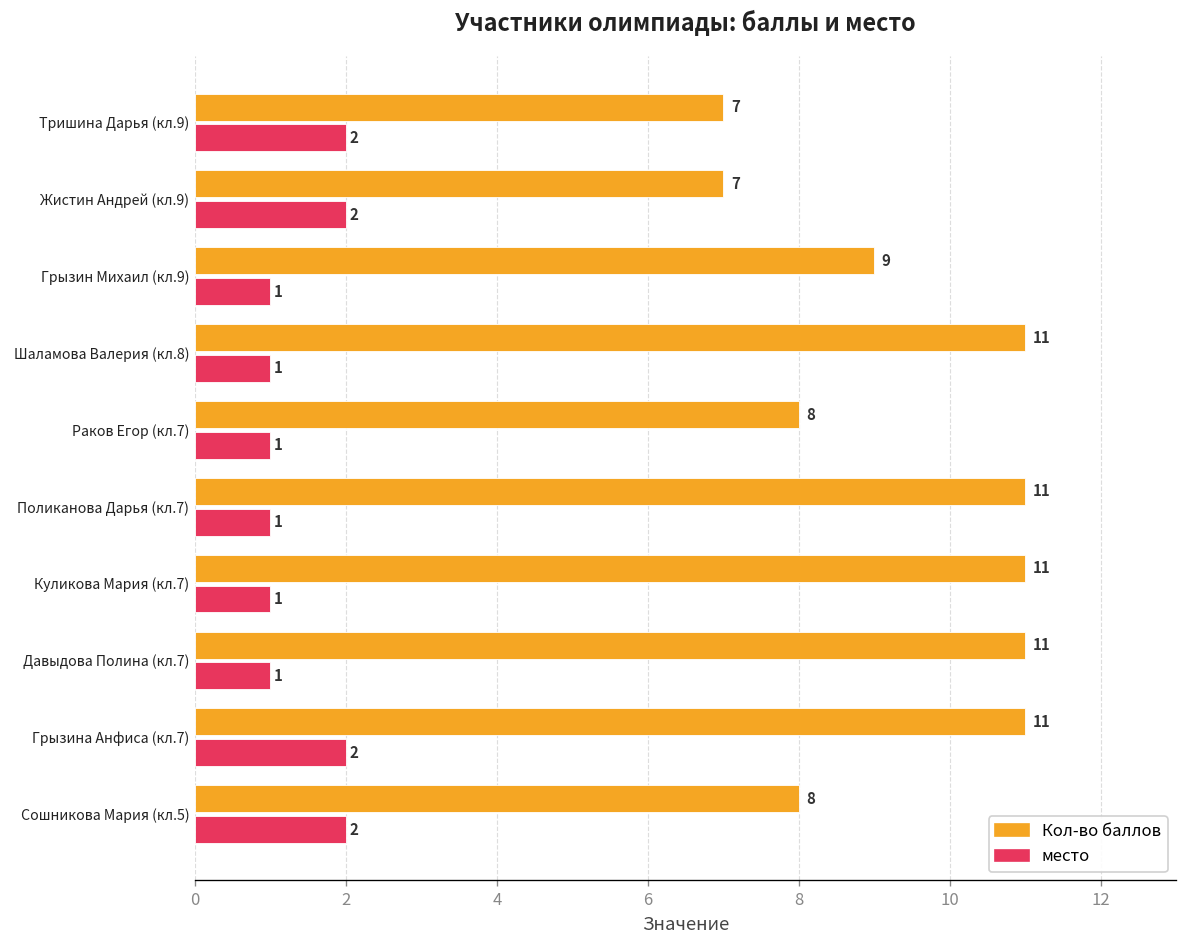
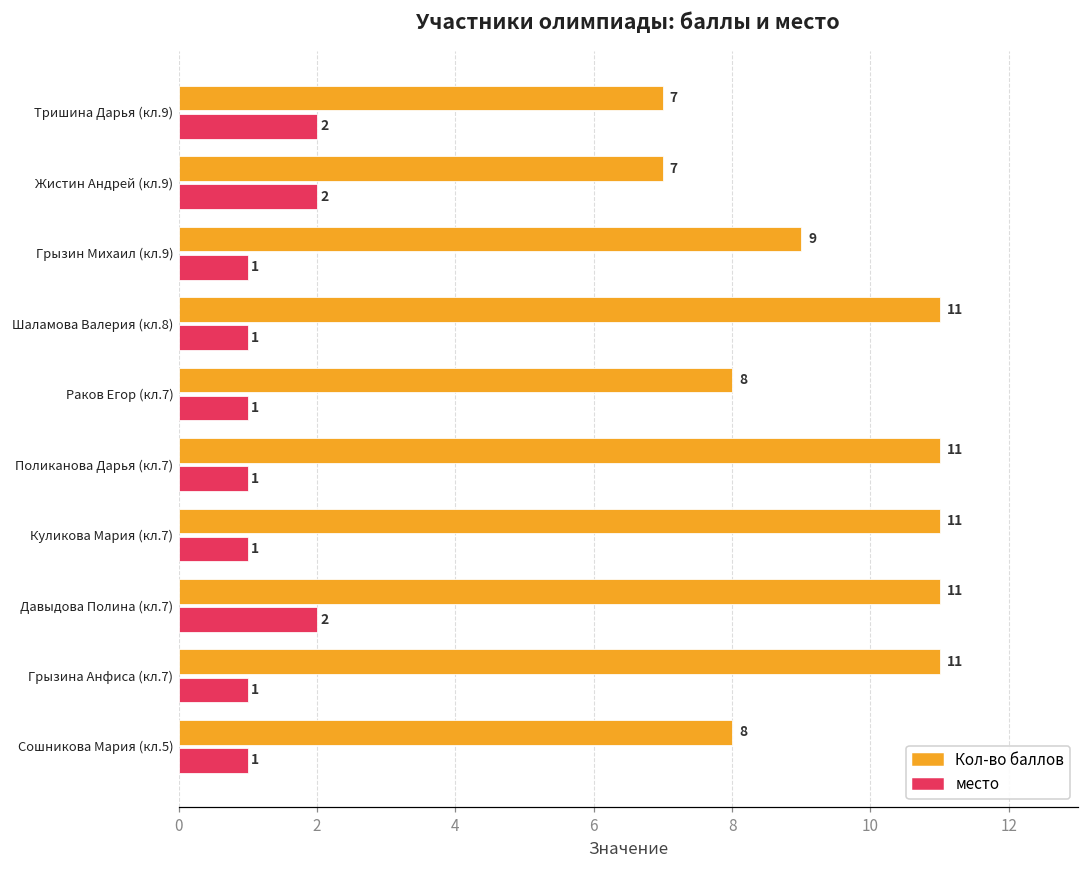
место, Давыдова Полина (кл.7): 1 -> 2
место, Грызина Анфиса (кл.7): 2 -> 1
место, Сошникова Мария (кл.5): 2 -> 1
